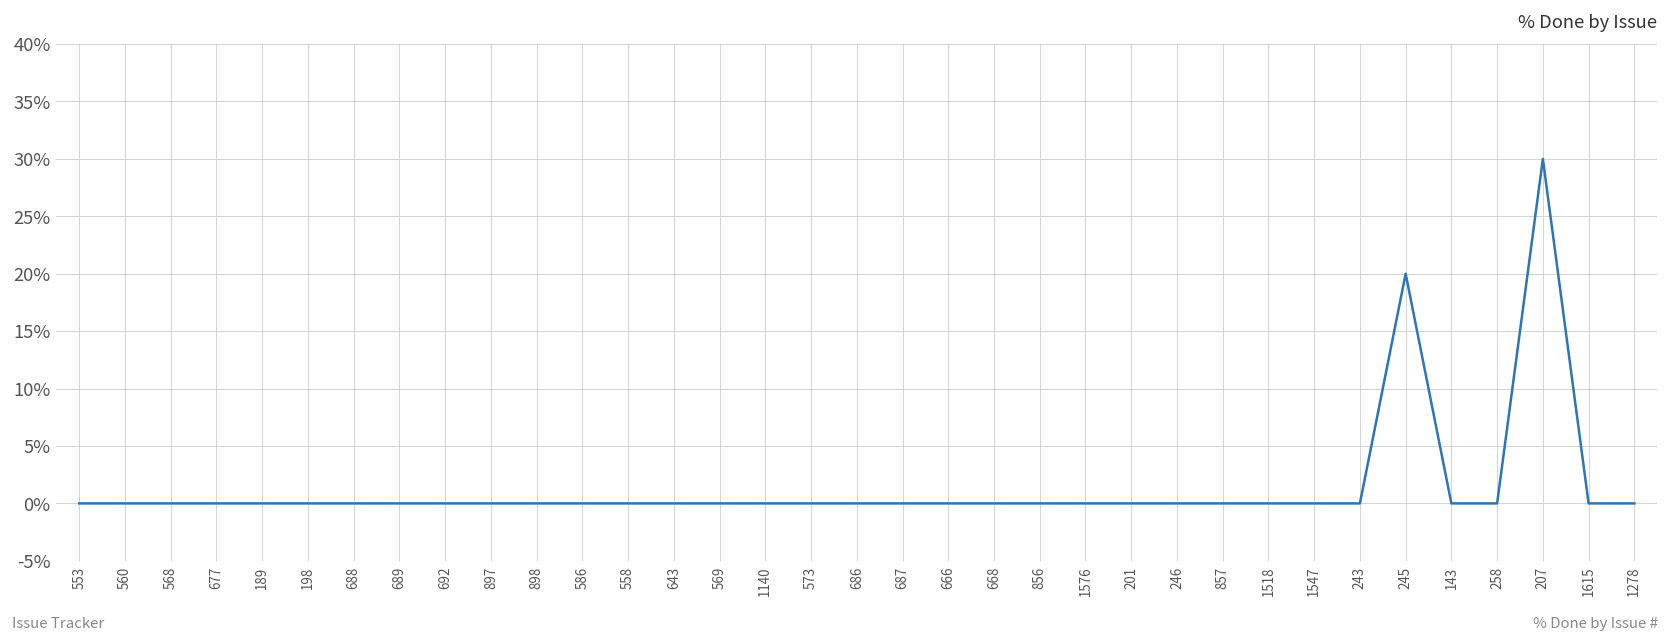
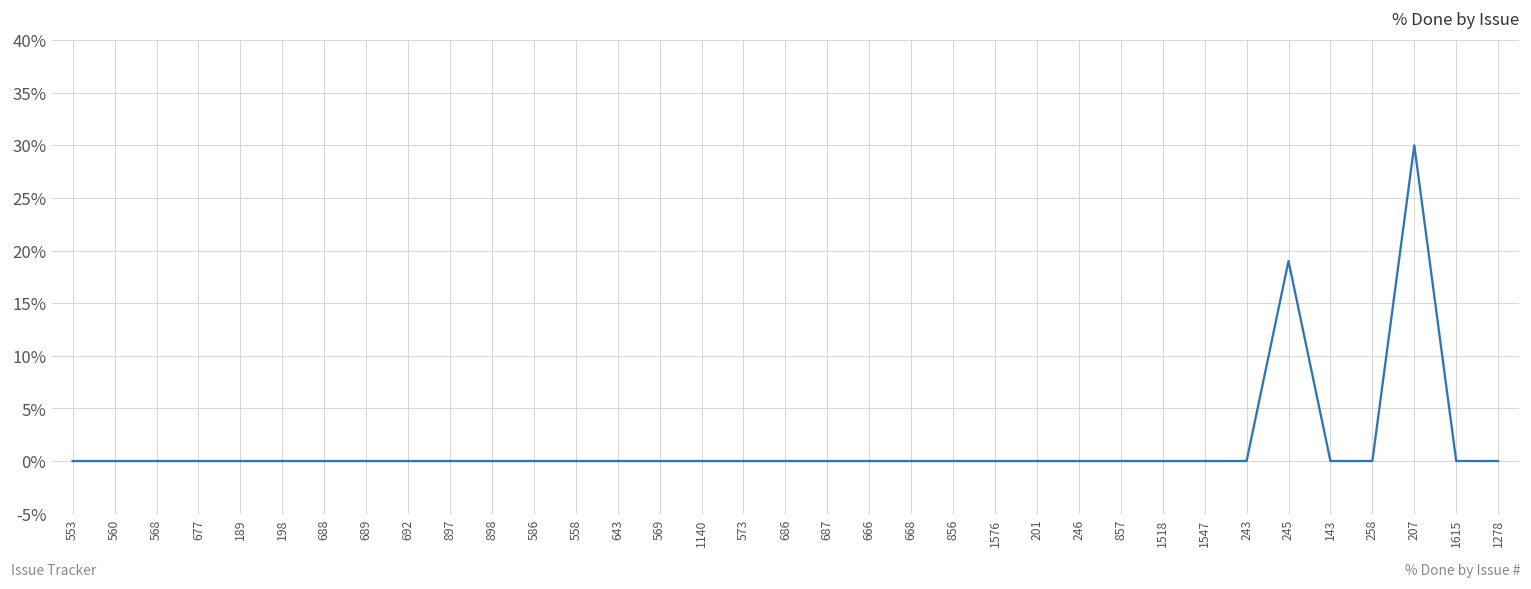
245: 20% -> 19%
